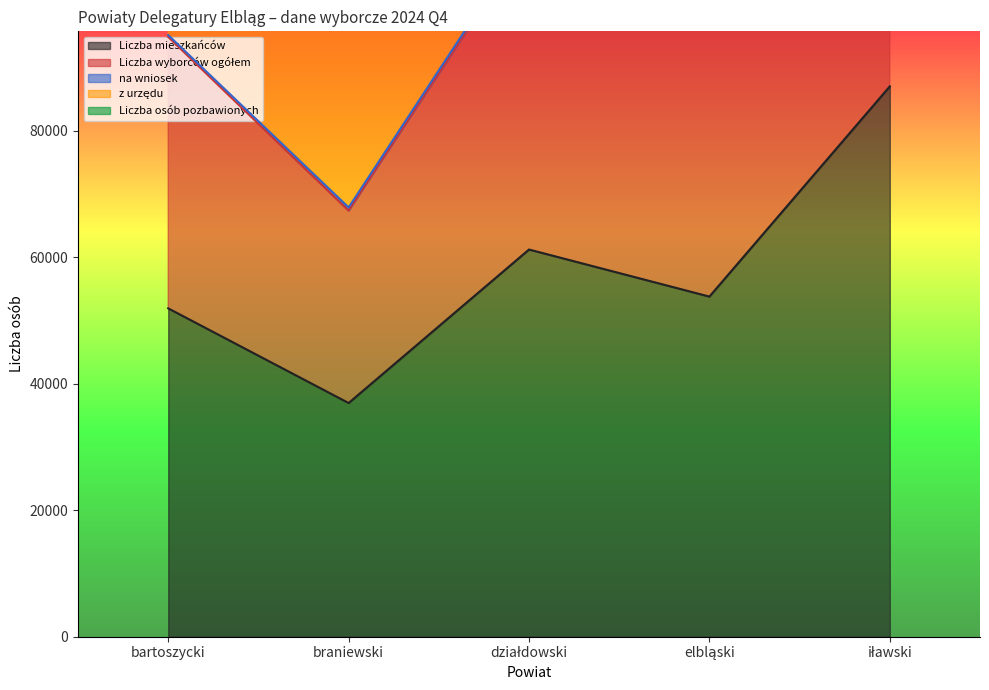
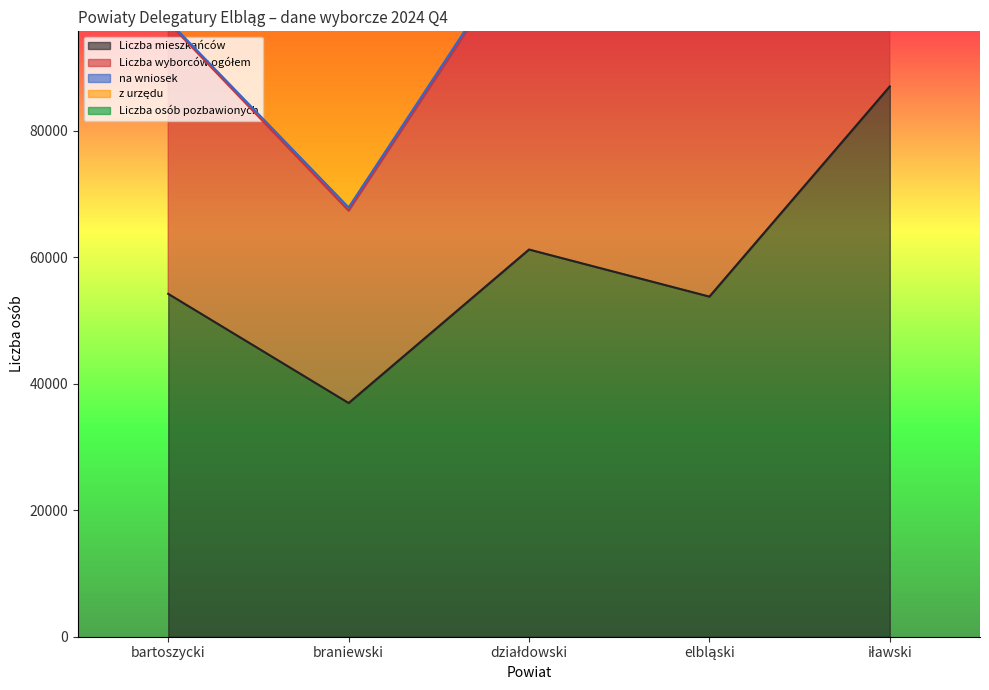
Liczba mieszkańców, bartoszycki: 52000 -> 54000
